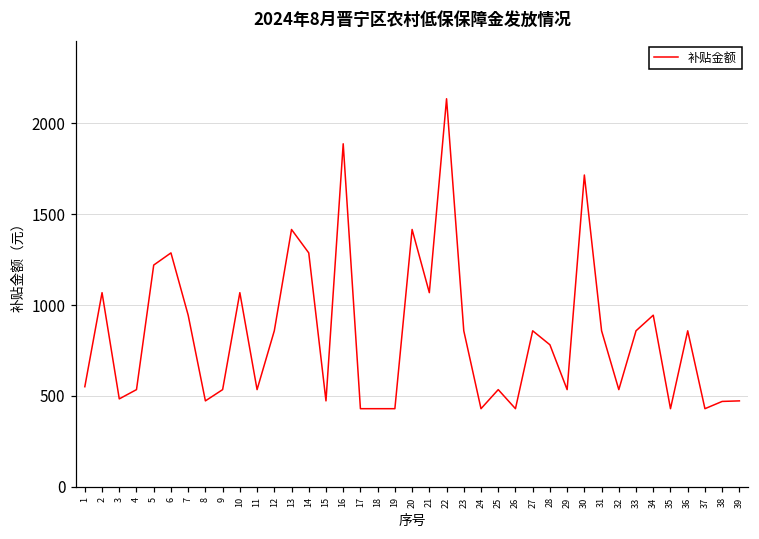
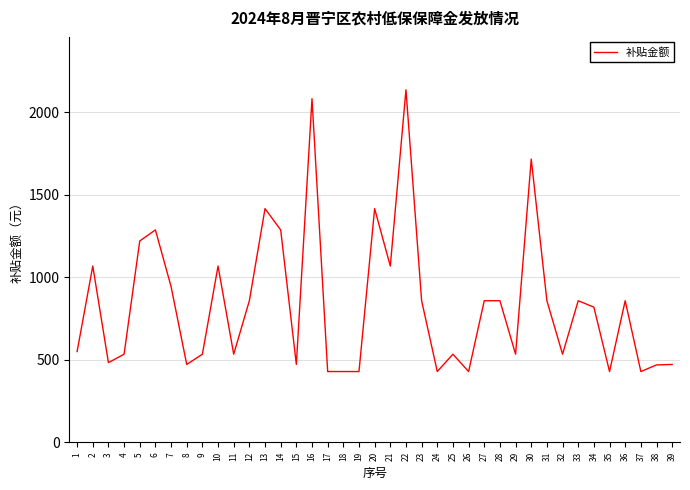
16: 1890 -> 2080
28: 780 -> 860
34: 940 -> 820
